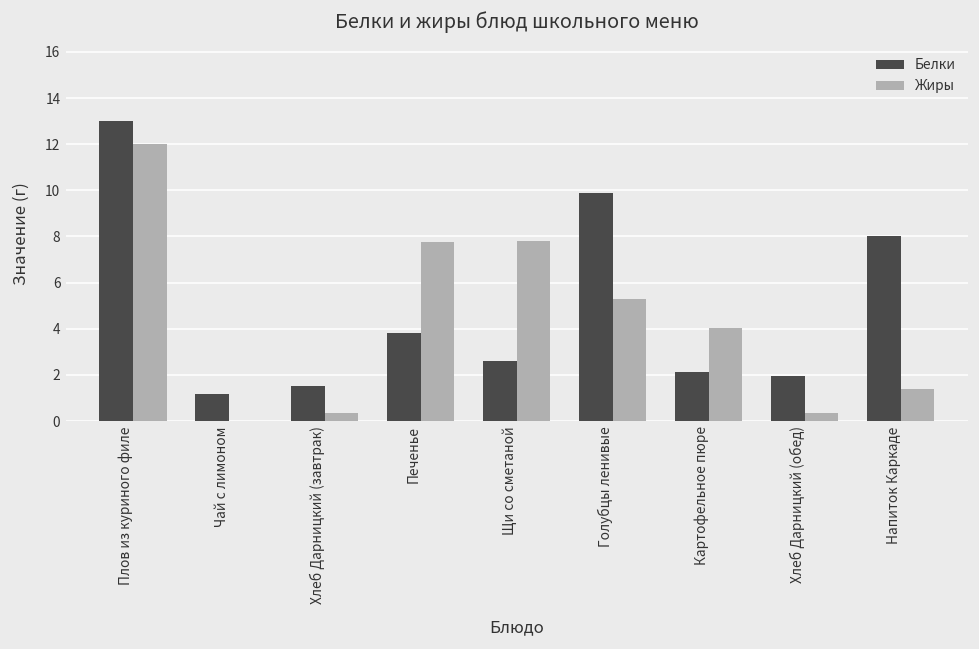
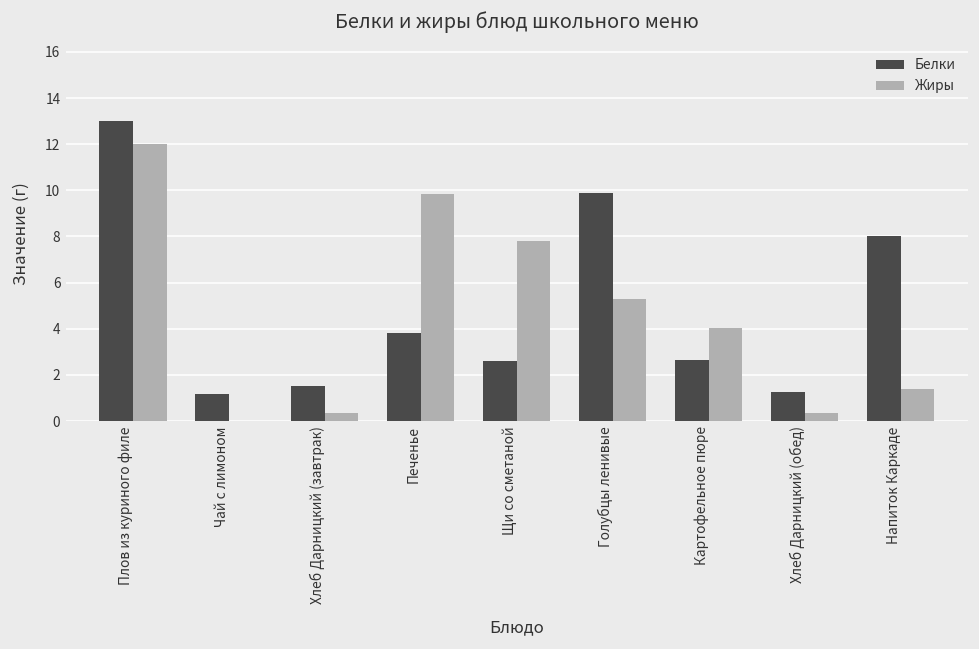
Жиры, Печенье: 7.8 -> 9.8
Белки, Картофельное пюре: 2.1 -> 2.7
Белки, Хлеб Дарницкий (обед): 2.0 -> 1.3
